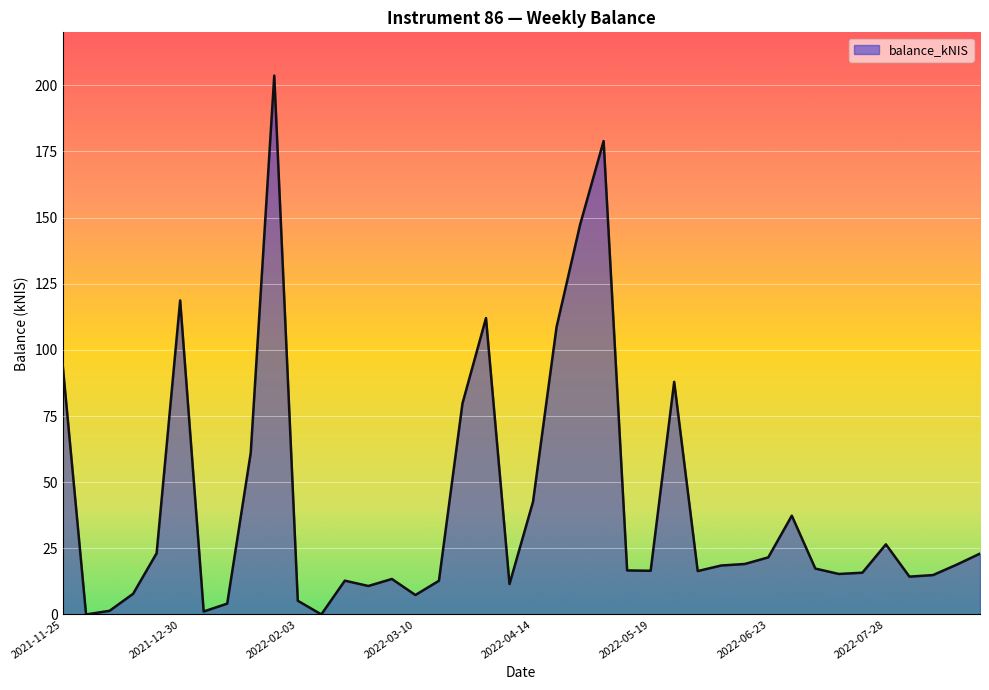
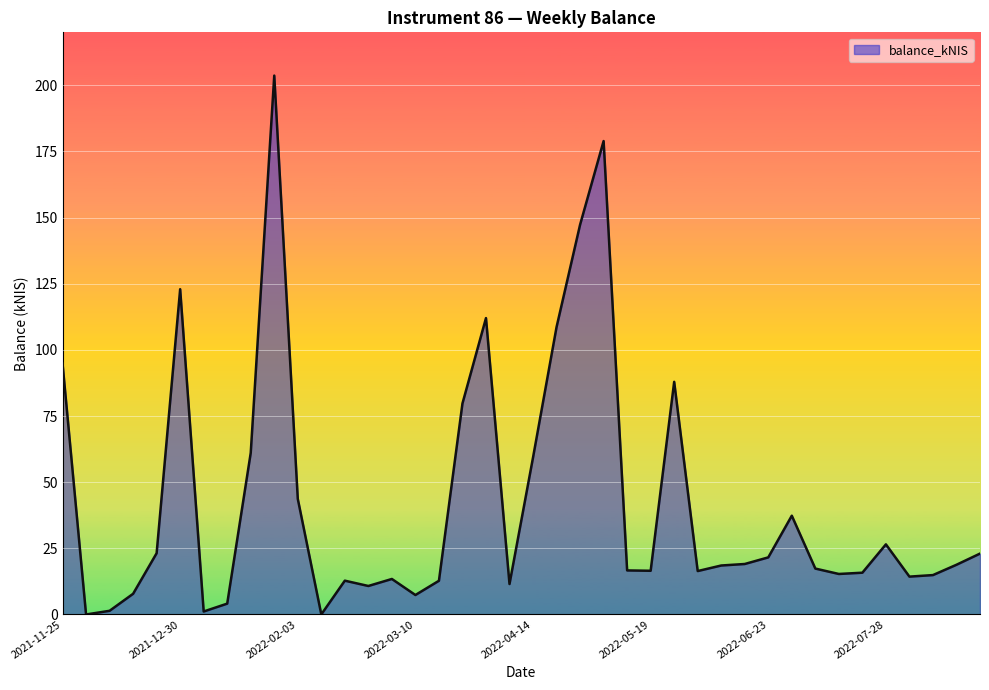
2021-12-30: 119 -> 123
2022-02-03: 5 -> 44
2022-04-14: 43 -> 59
